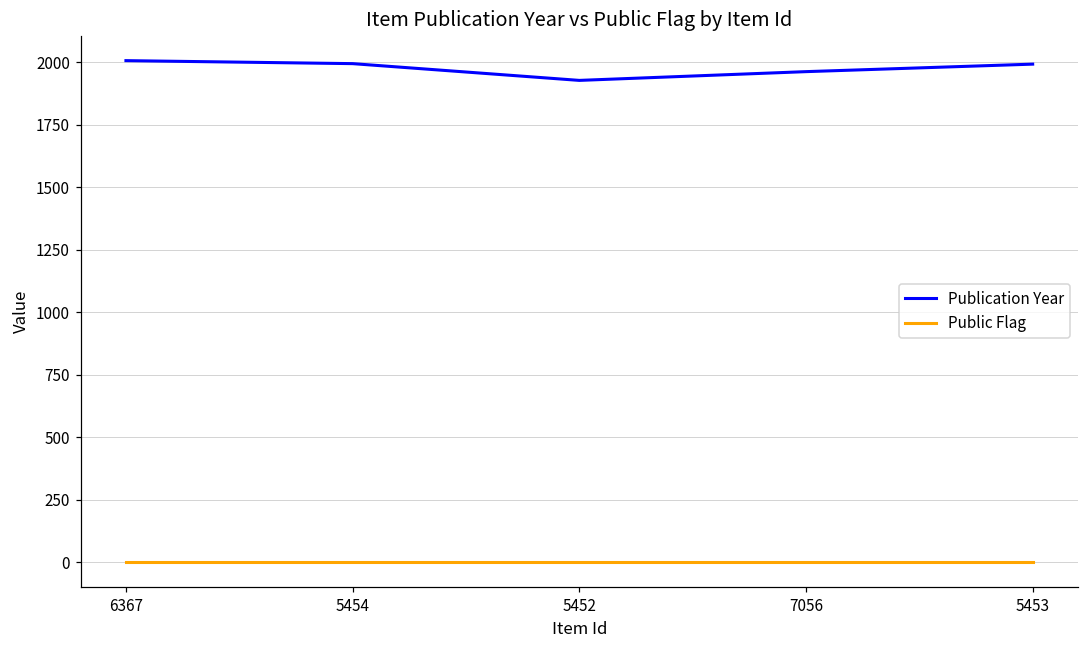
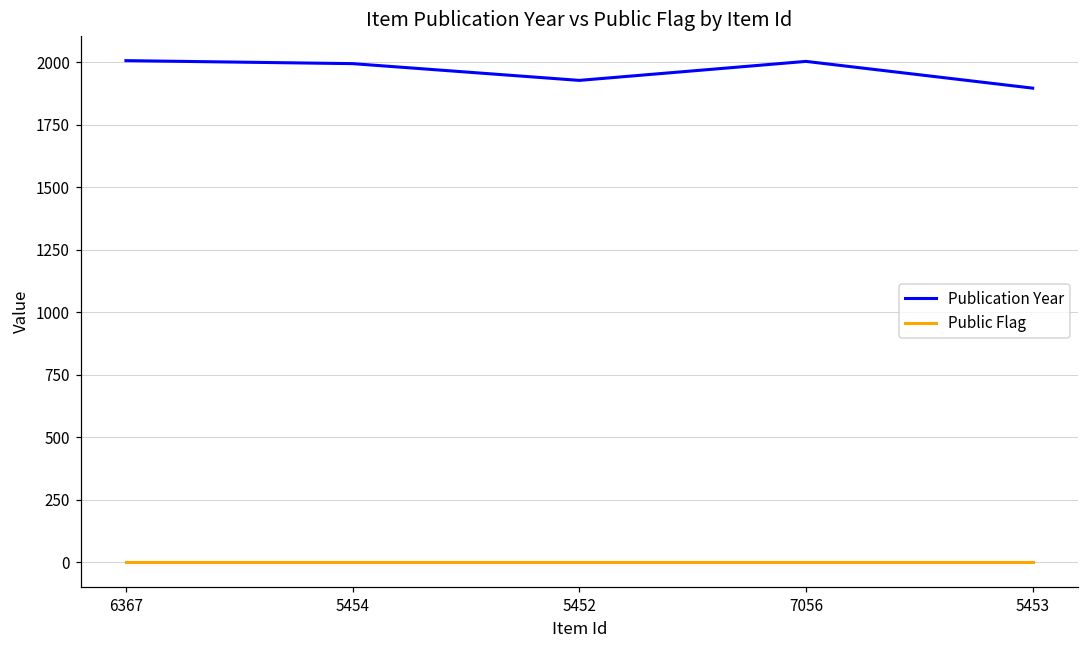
Publication Year, 7056: 1960 -> 2000
Publication Year, 5453: 1990 -> 1900
